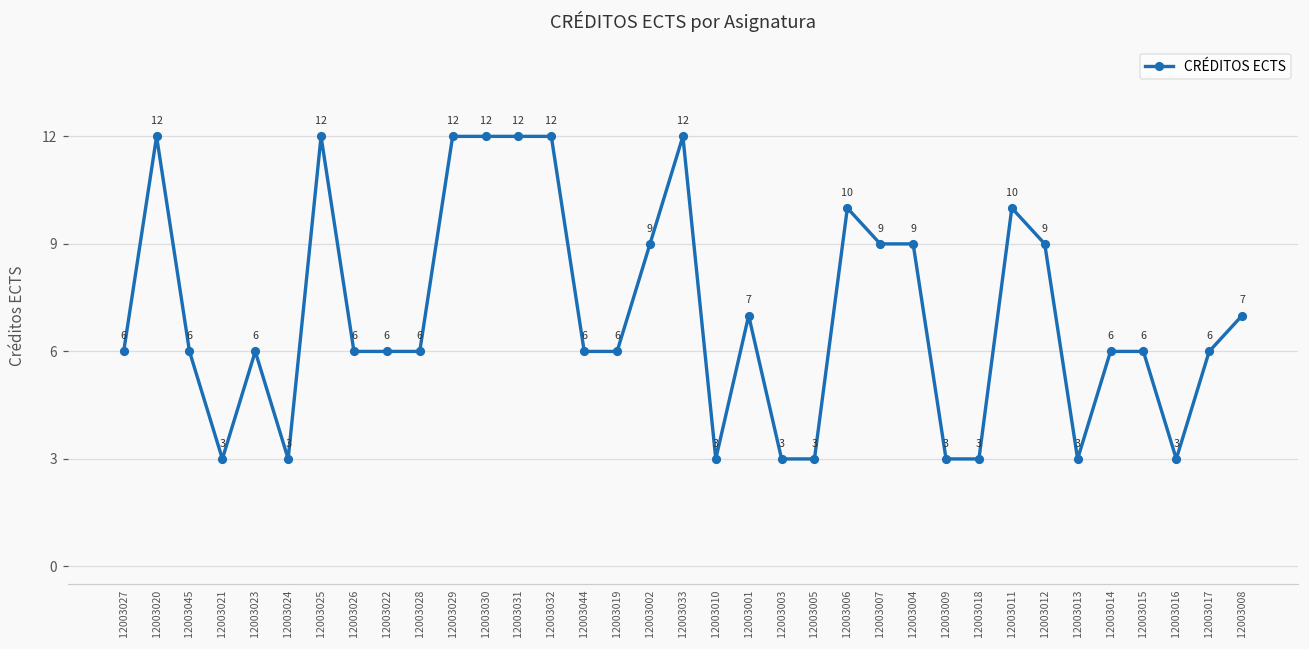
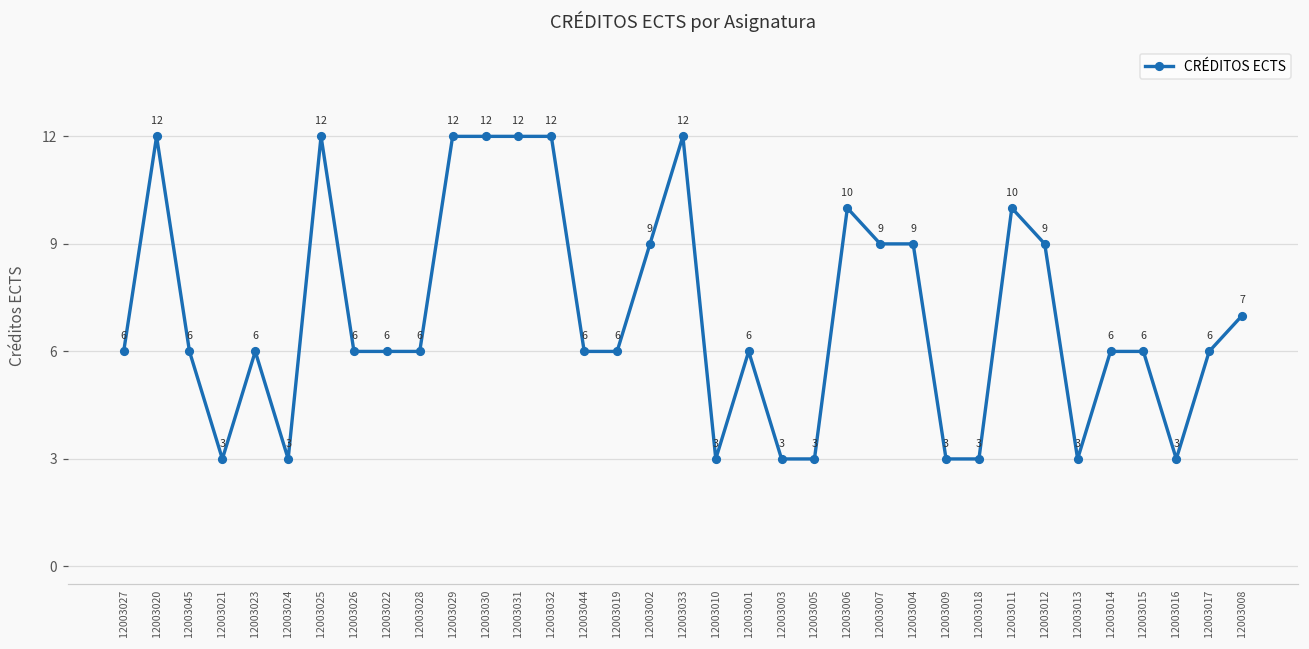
12003001: 7 -> 6
